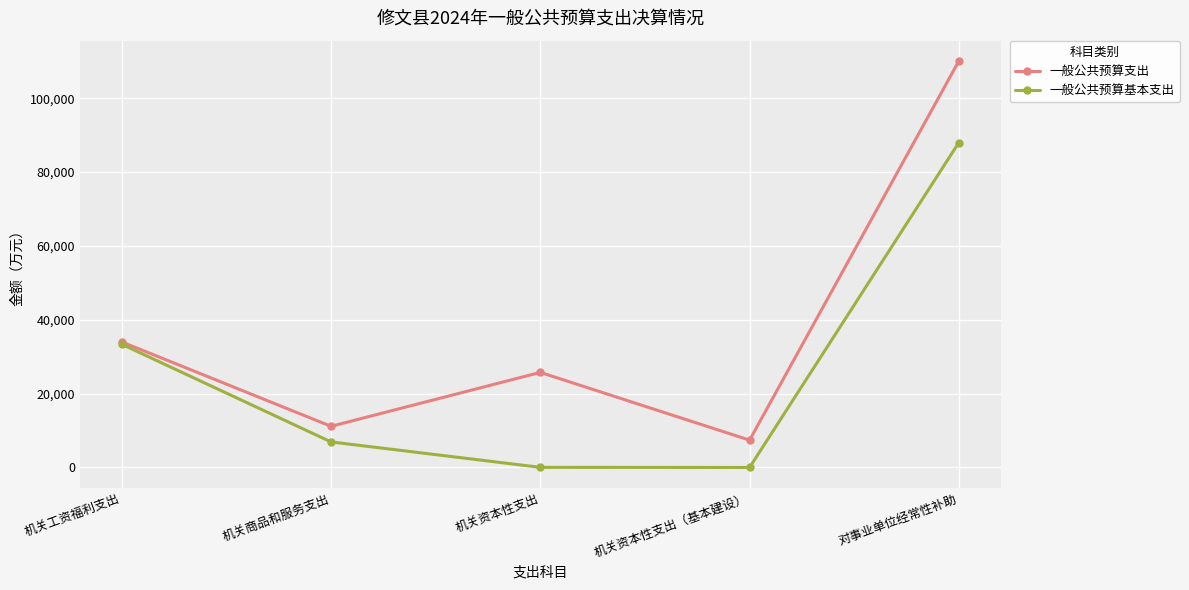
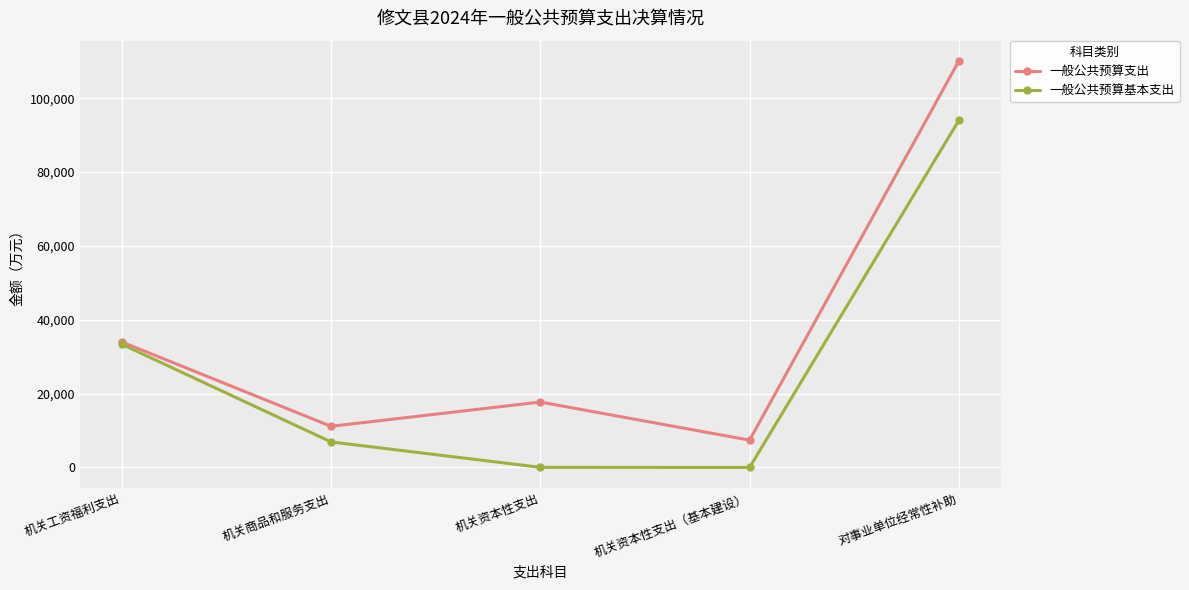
一般公共预算支出, 机关资本性支出: 26,000 -> 18,000
一般公共预算基本支出, 对事业单位经常性补助: 88,000 -> 94,000
